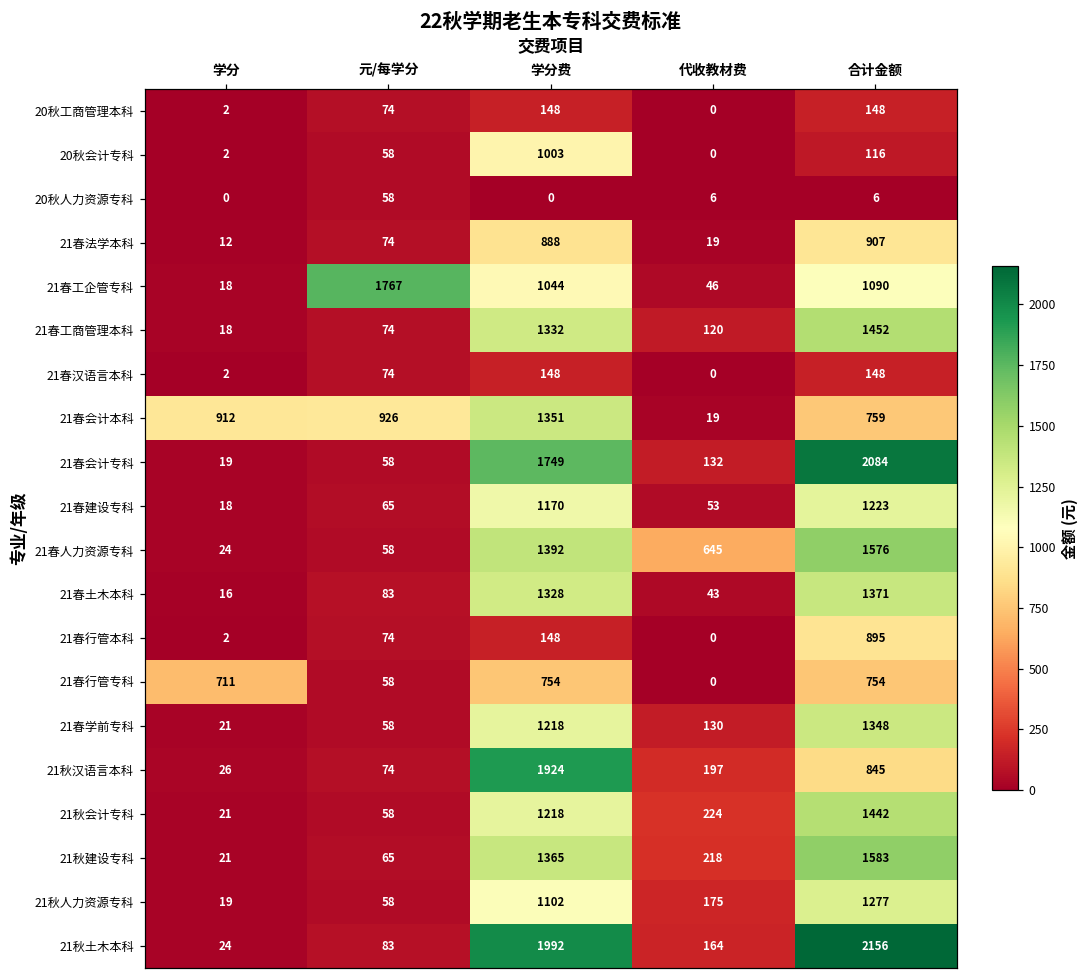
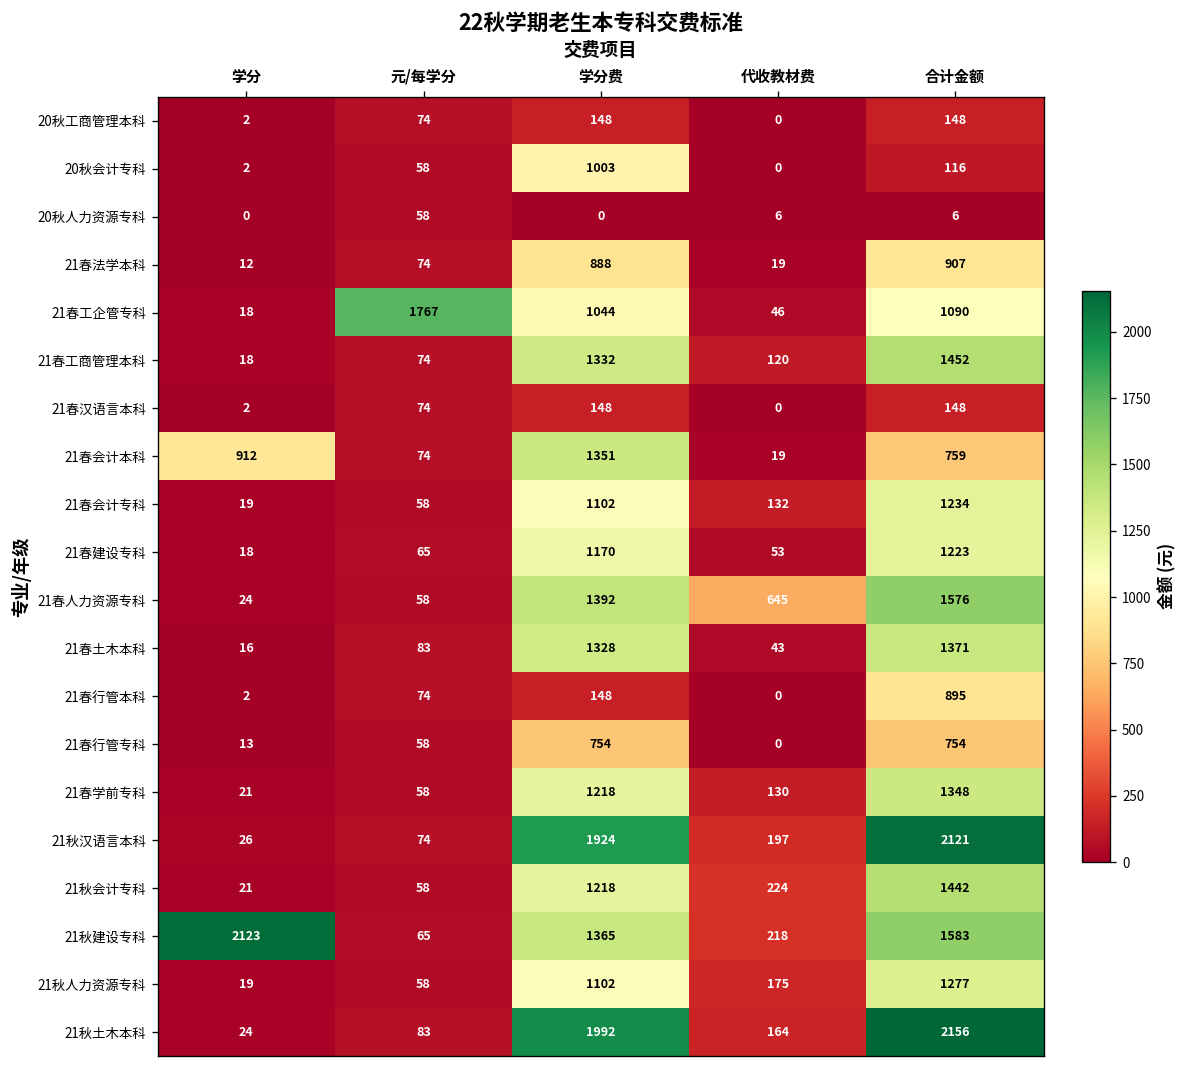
21春会计本科, 元/每学分: 926 -> 74
21春会计专科, 学分费: 1749 -> 1102
21春会计专科, 合计金额: 2084 -> 1234
21春行管专科, 学分: 711 -> 13
21秋汉语言本科, 合计金额: 845 -> 2121
21秋建设专科, 学分: 21 -> 2123
